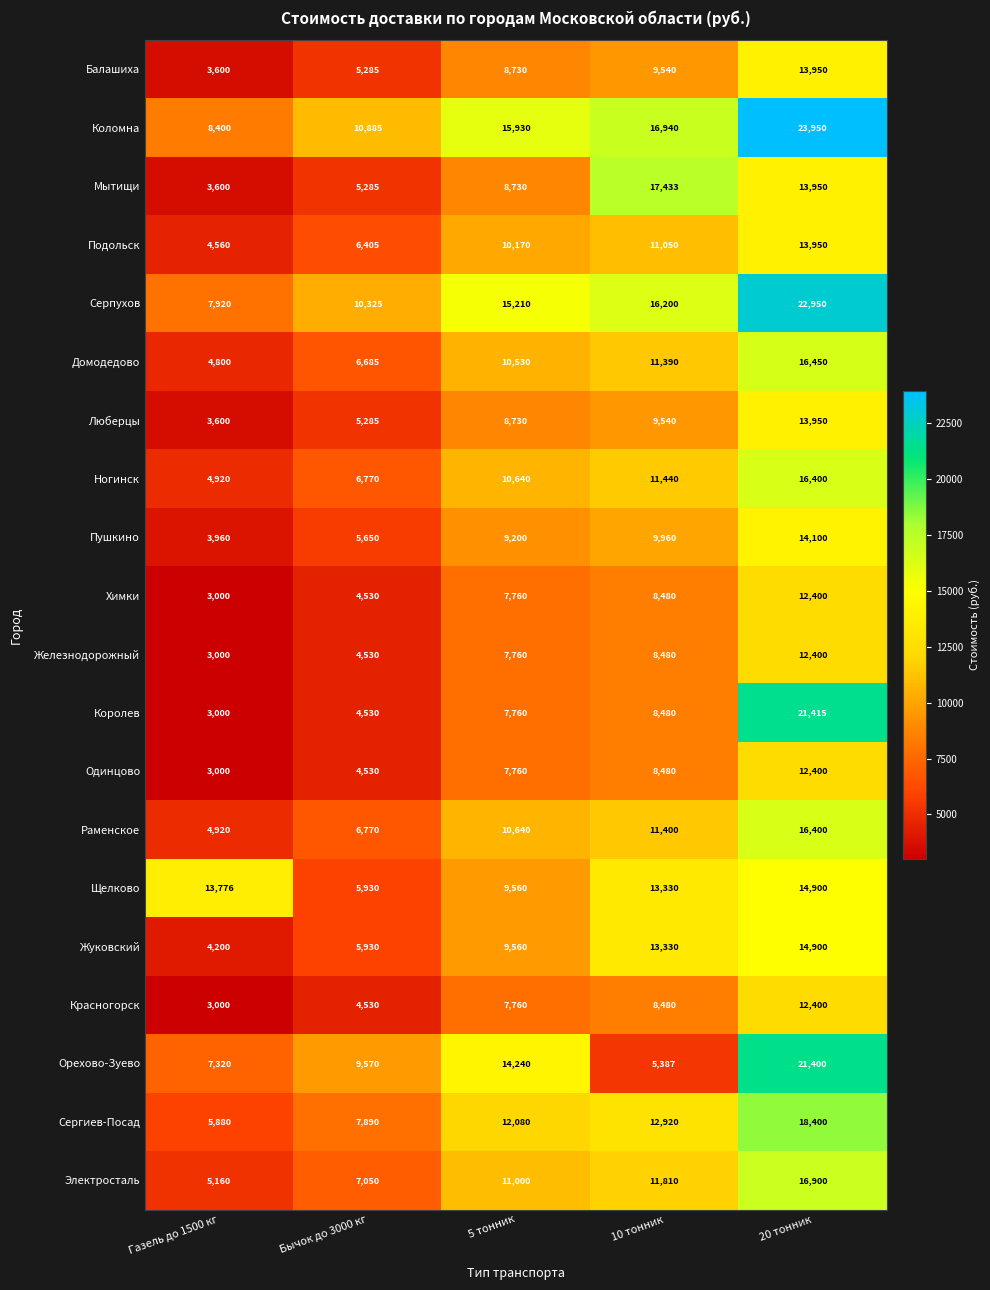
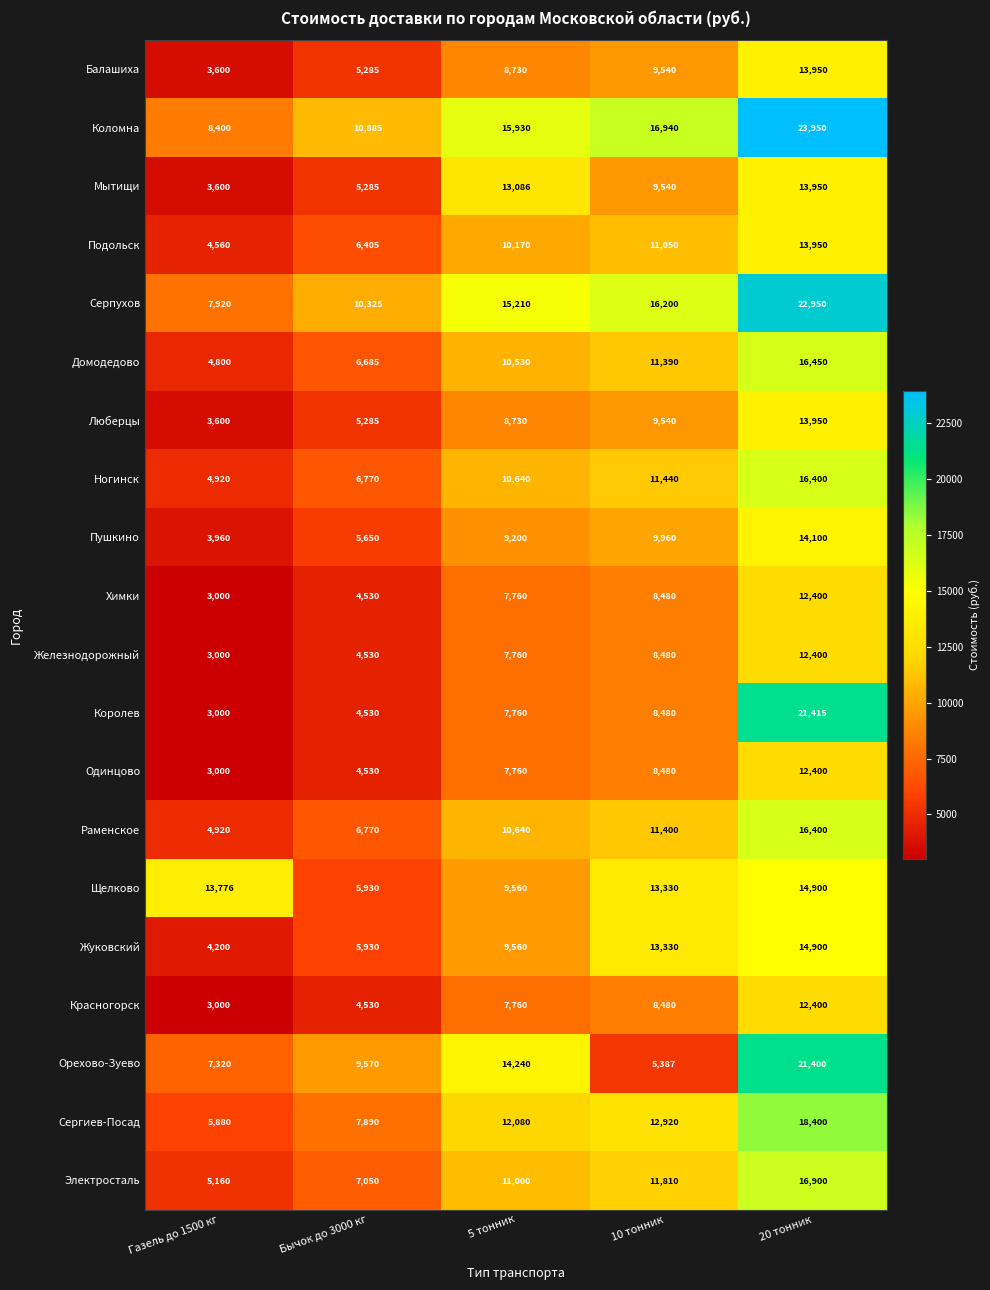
Мытищи, 5 тонник: 8,730 -> 13,086
Мытищи, 10 тонник: 17,433 -> 9,540
